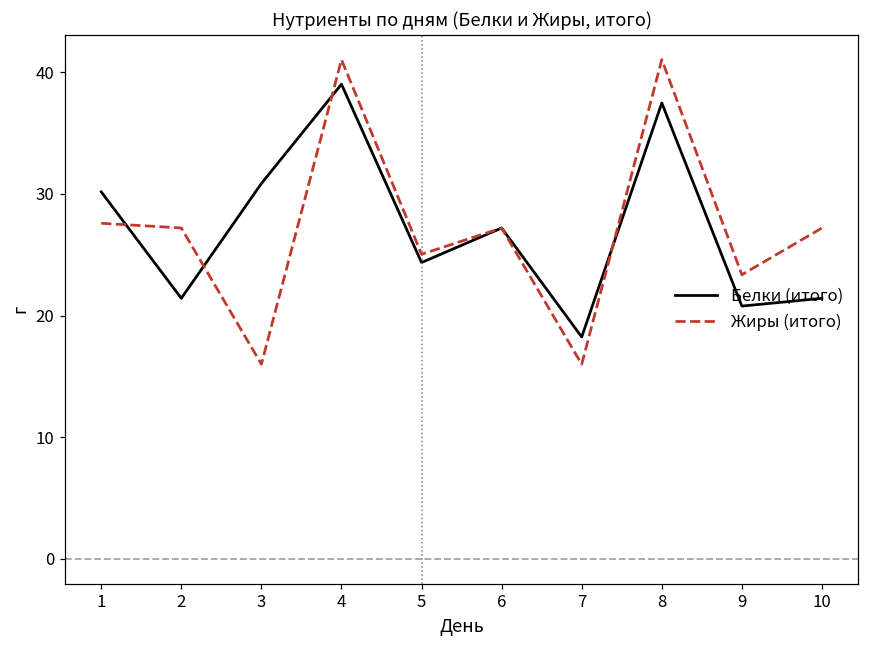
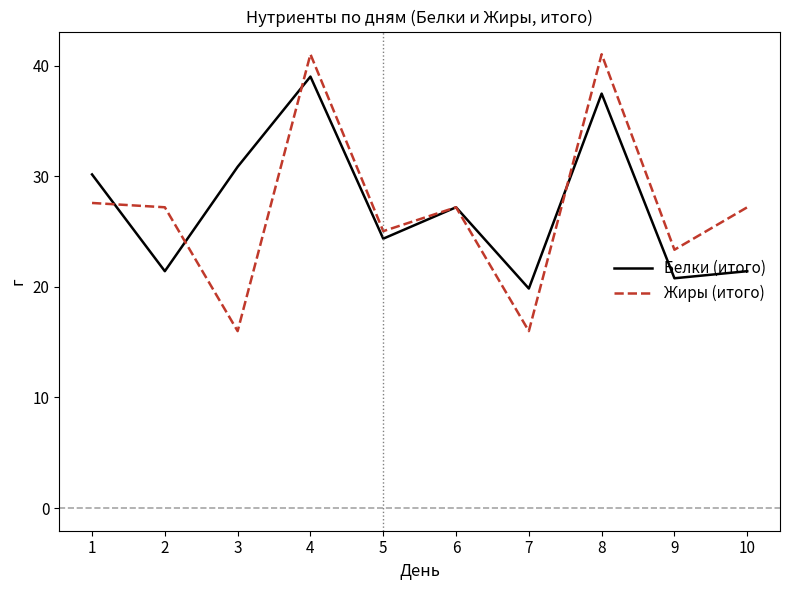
Белки (итого), 7: 18.2 -> 19.9
